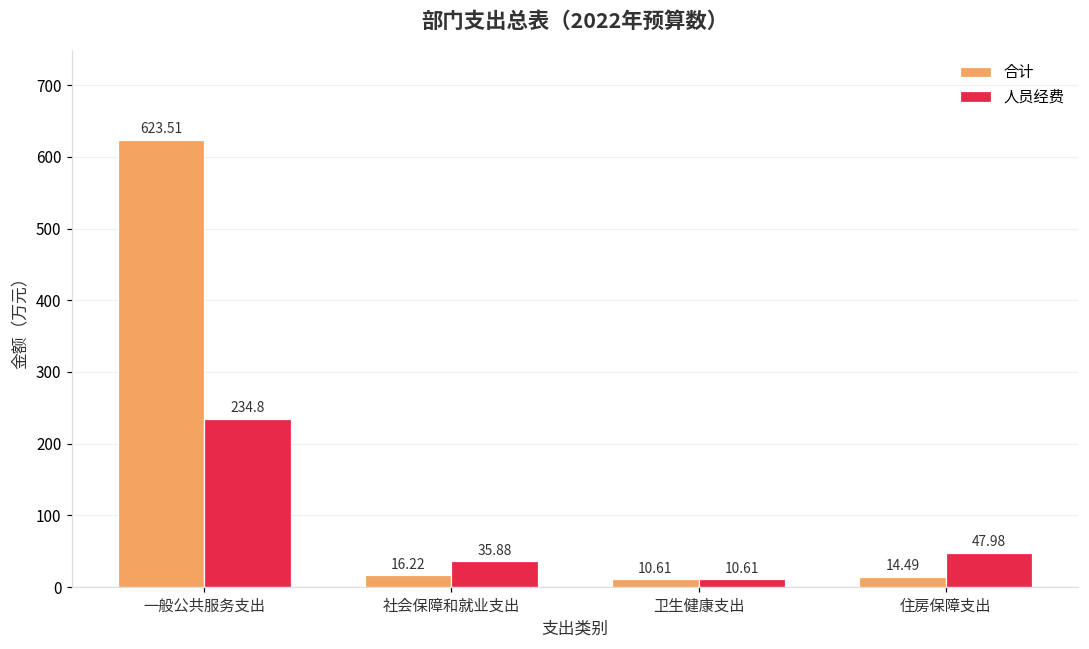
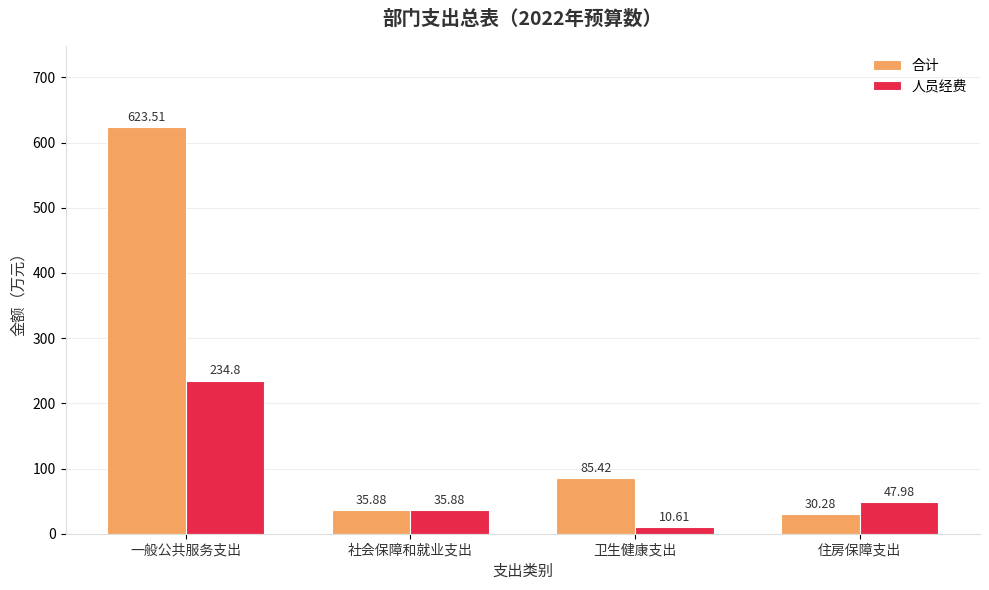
合计, 社会保障和就业支出: 16.22 -> 35.88
合计, 卫生健康支出: 10.61 -> 85.42
合计, 住房保障支出: 14.49 -> 30.28
